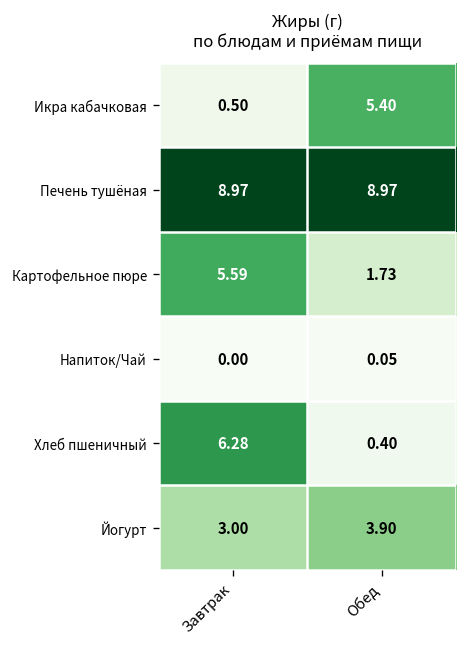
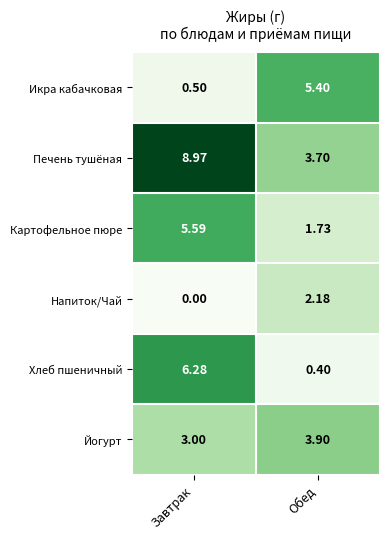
Печень тушёная, Обед: 8.97 -> 3.70
Напиток/Чай, Обед: 0.05 -> 2.18
